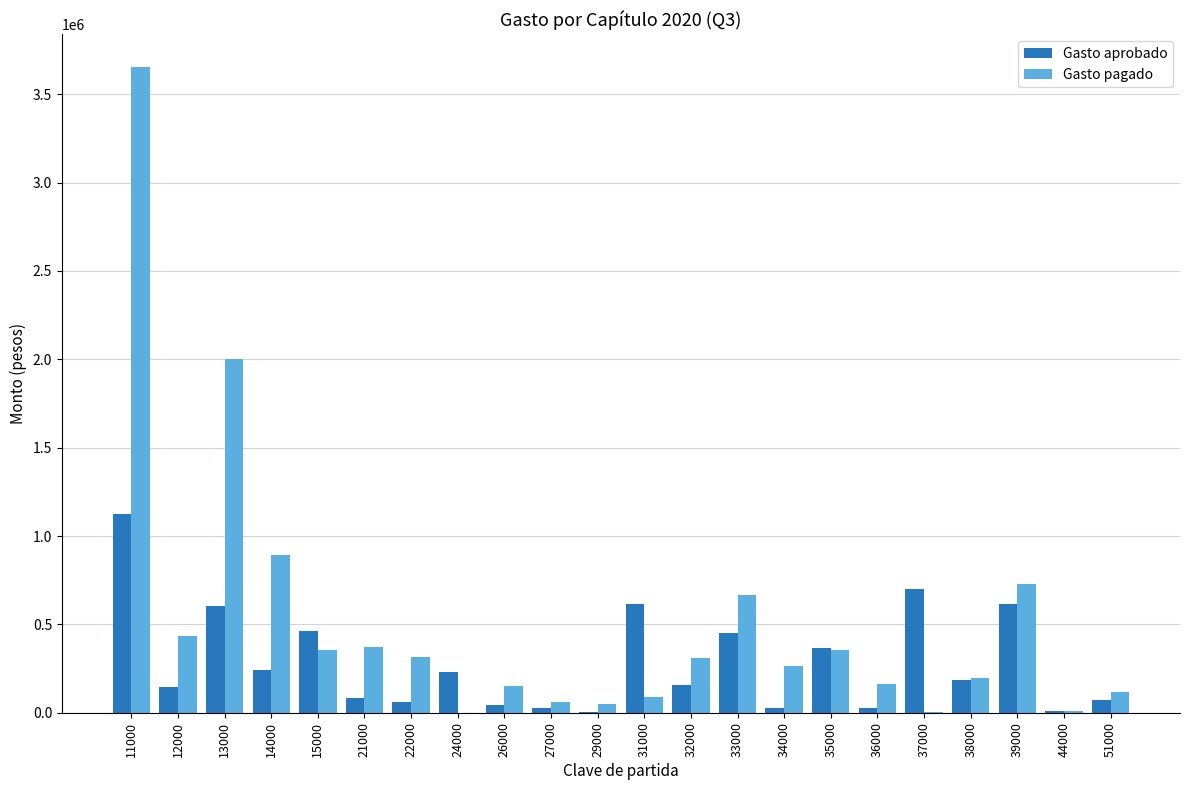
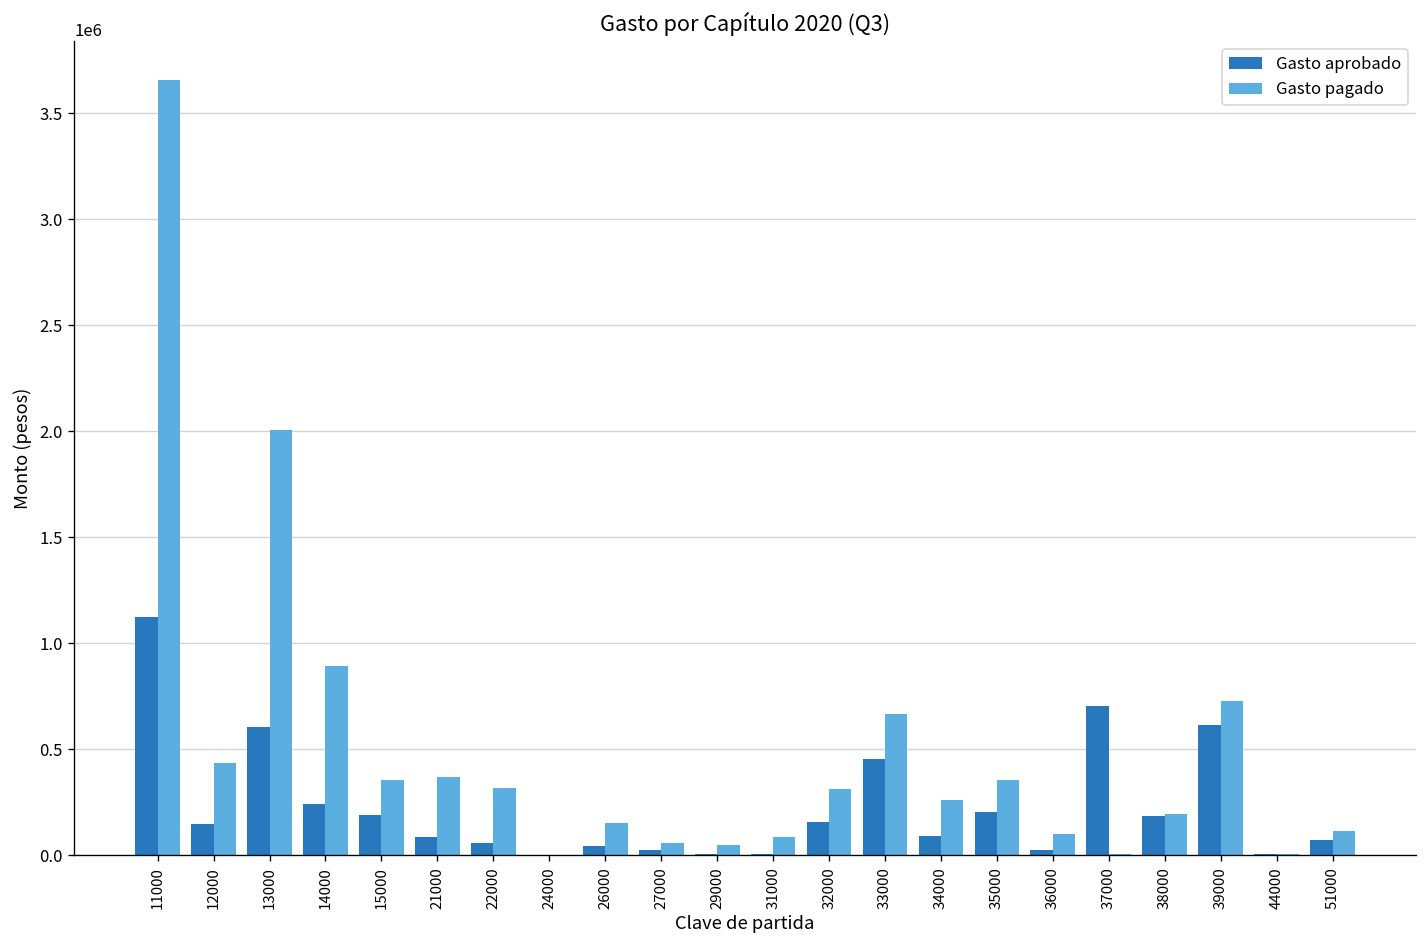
Gasto aprobado, 15000: 460000 -> 190000
Gasto aprobado, 24000: 230000 -> 0
Gasto aprobado, 31000: 610000 -> 10000
Gasto aprobado, 34000: 30000 -> 90000
Gasto aprobado, 35000: 370000 -> 210000
Gasto pagado, 36000: 160000 -> 100000
